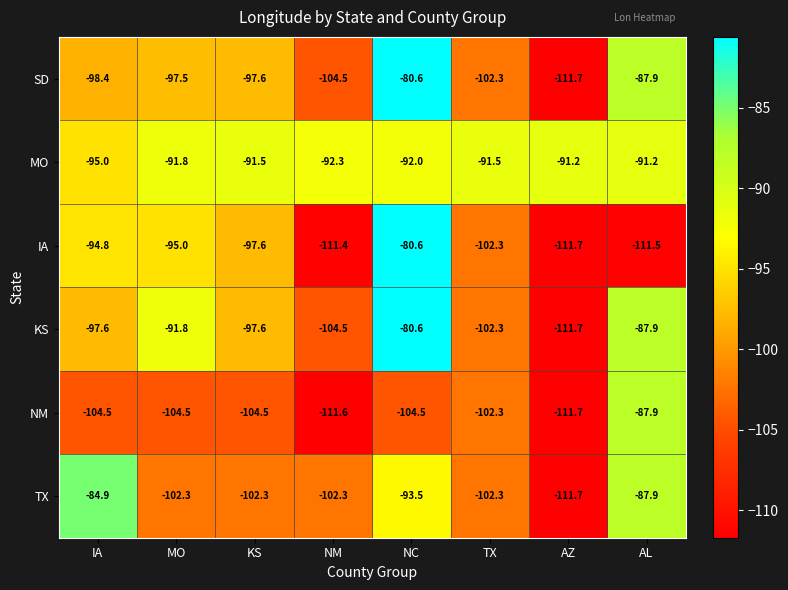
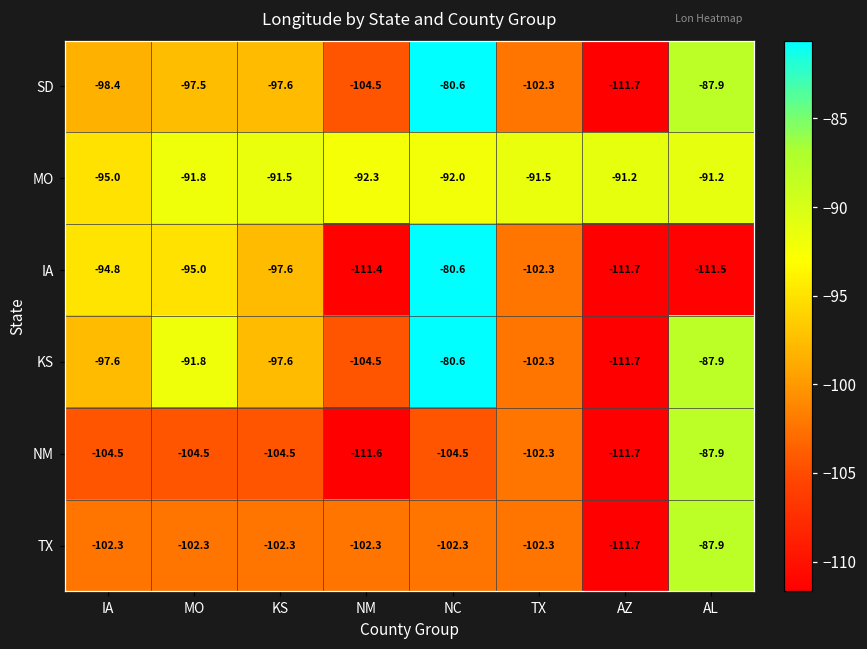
TX, IA: -84.9 -> -102.3
TX, NC: -93.5 -> -102.3
